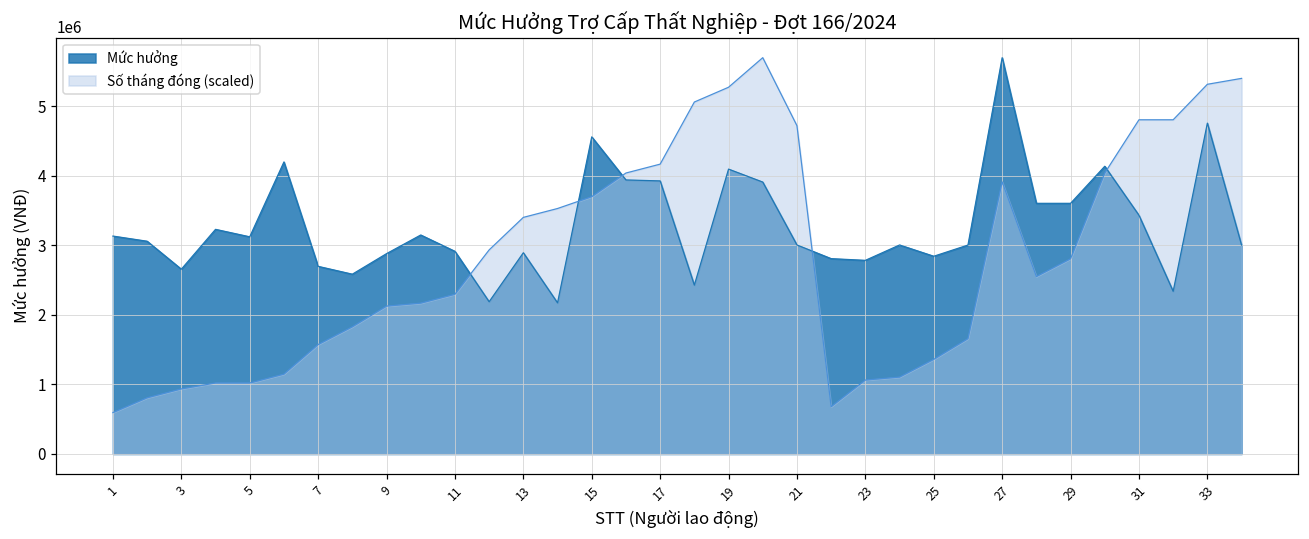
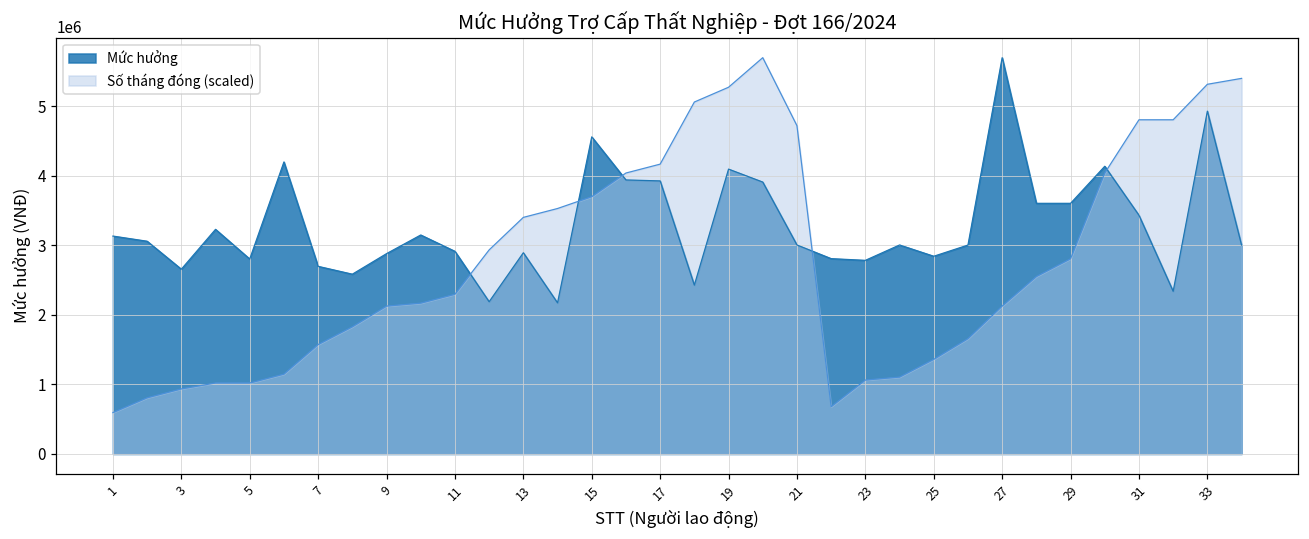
Mức hưởng, 5: 3100000 -> 2800000
Số tháng đóng (scaled), 27: 3900000 -> 2100000
Mức hưởng, 33: 4800000 -> 4900000
